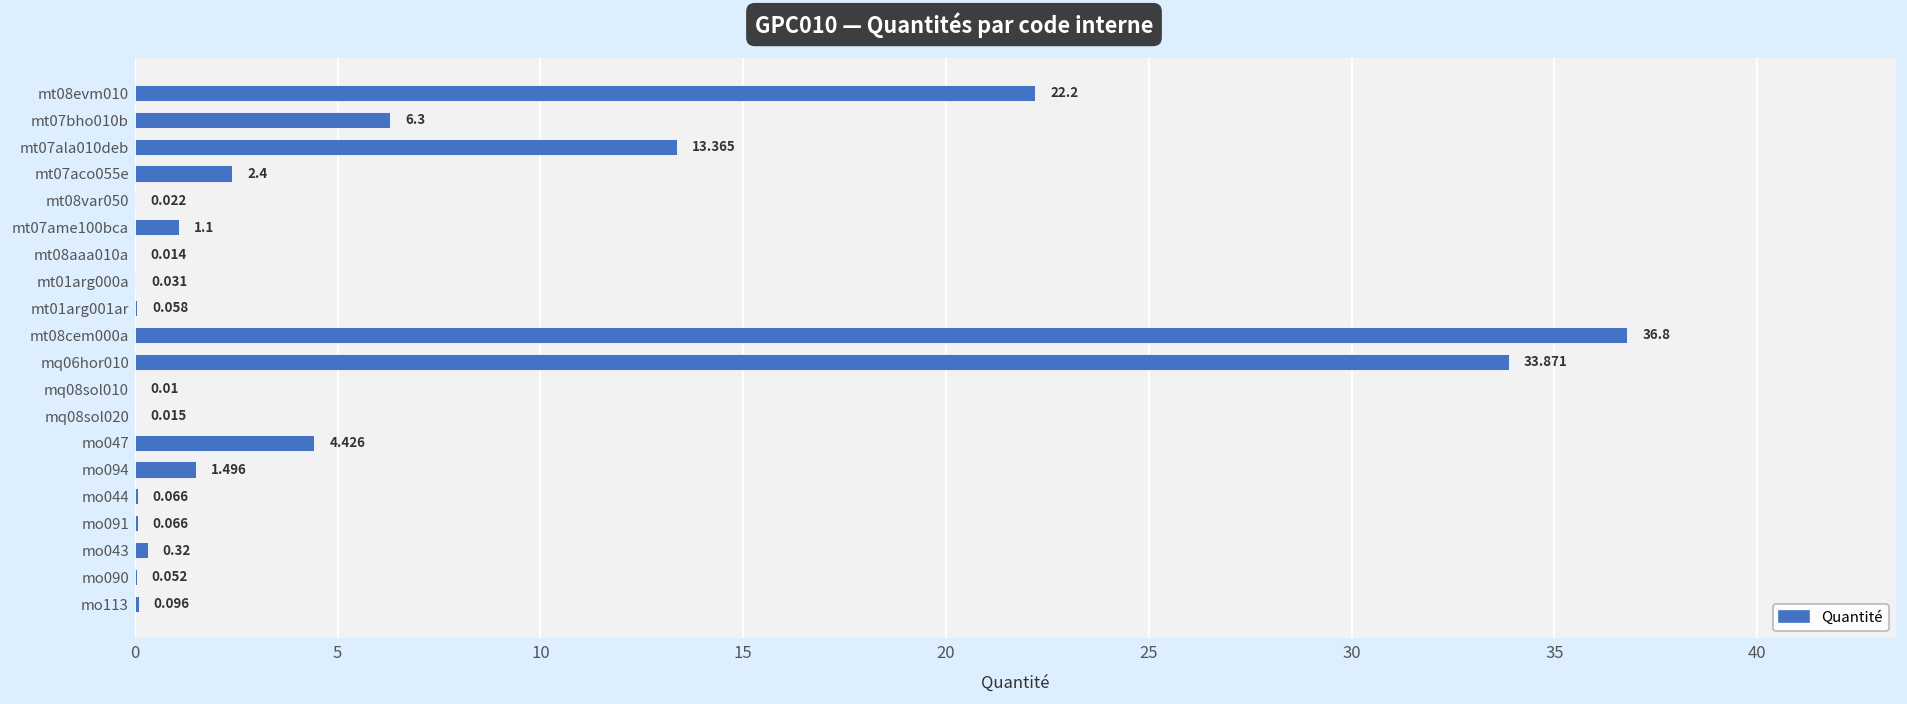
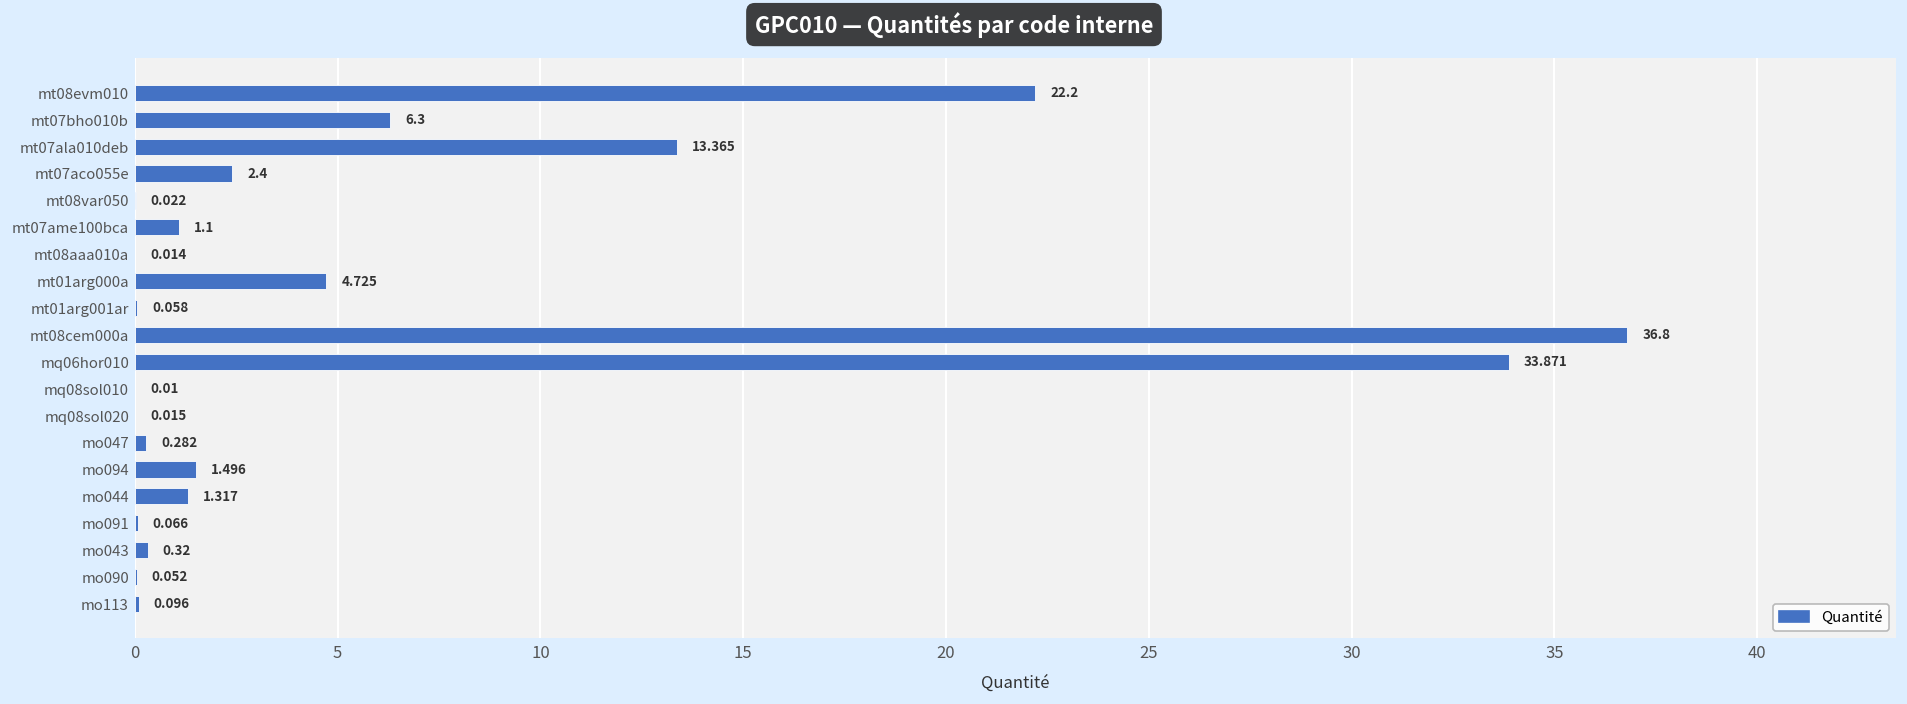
mt01arg000a: 0.031 -> 4.725
mo047: 4.426 -> 0.282
mo044: 0.066 -> 1.317
